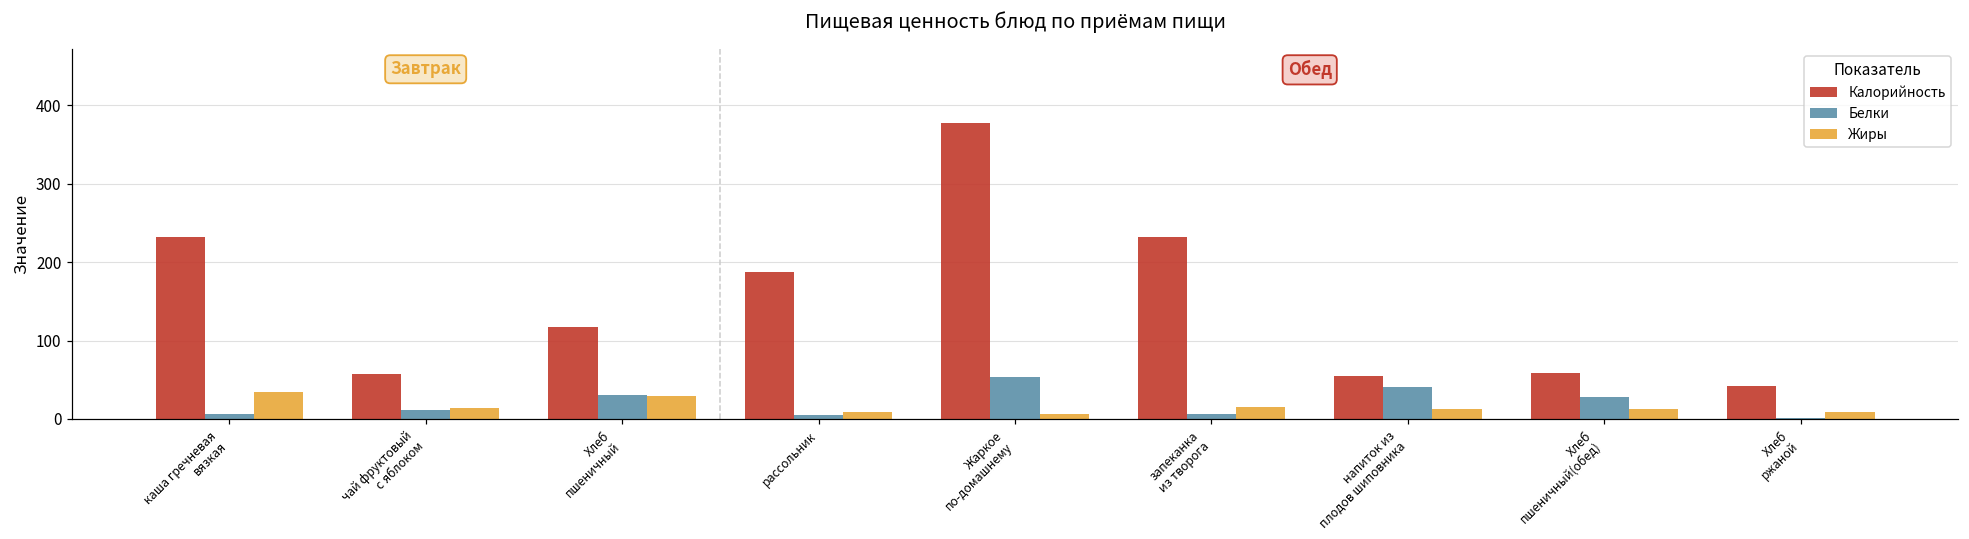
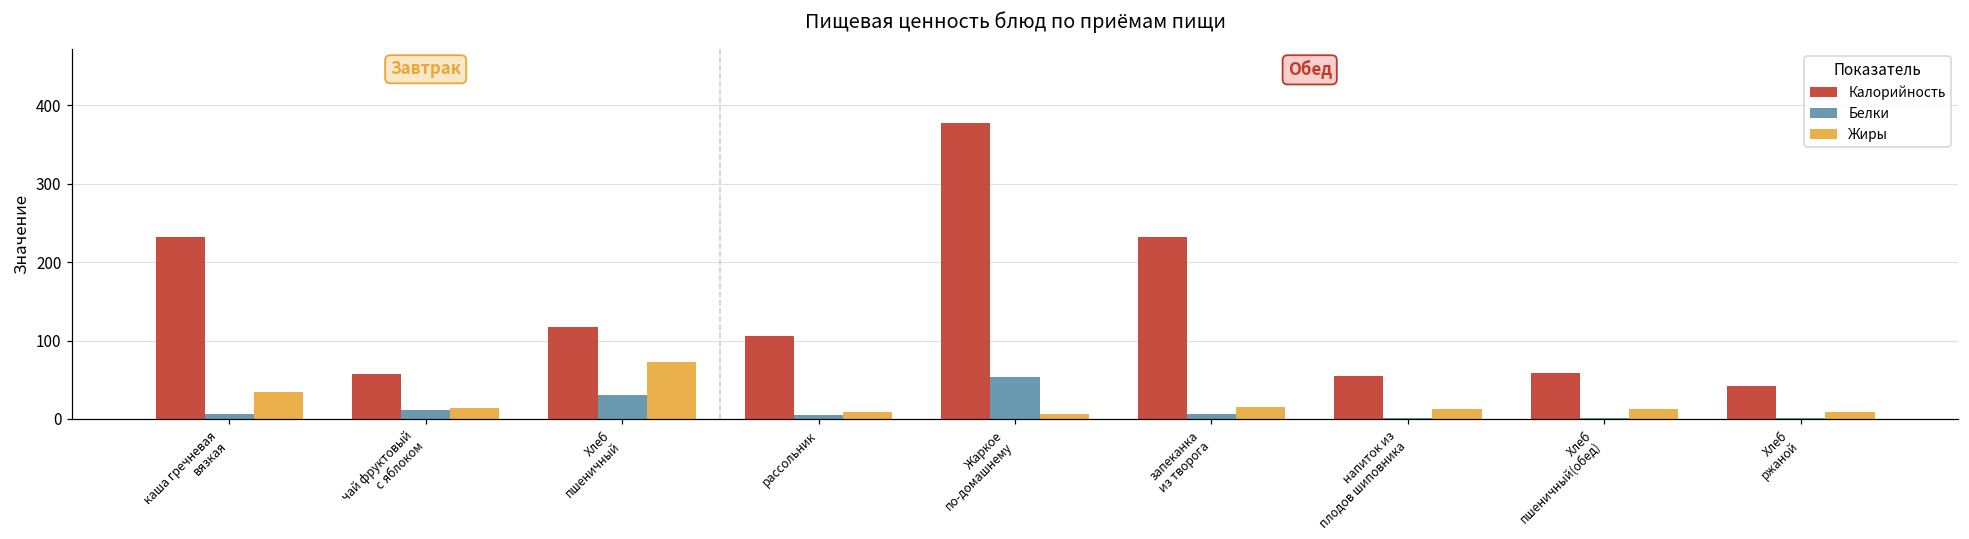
Жиры, Хлеб пшеничный: 30 -> 70
Калорийность, рассольник: 190 -> 110
Белки, напиток из плодов шиповника: 40 -> 0
Белки, Хлеб пшеничный(обед): 30 -> 0
